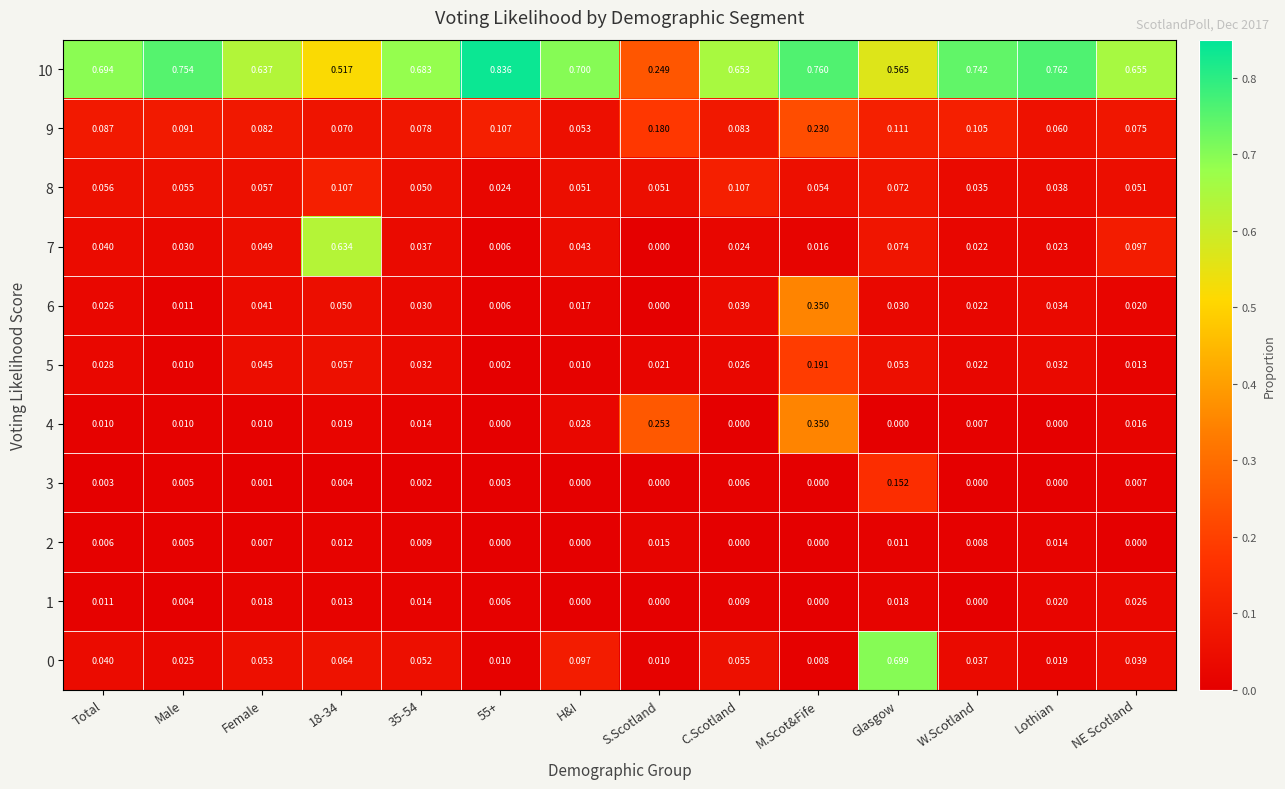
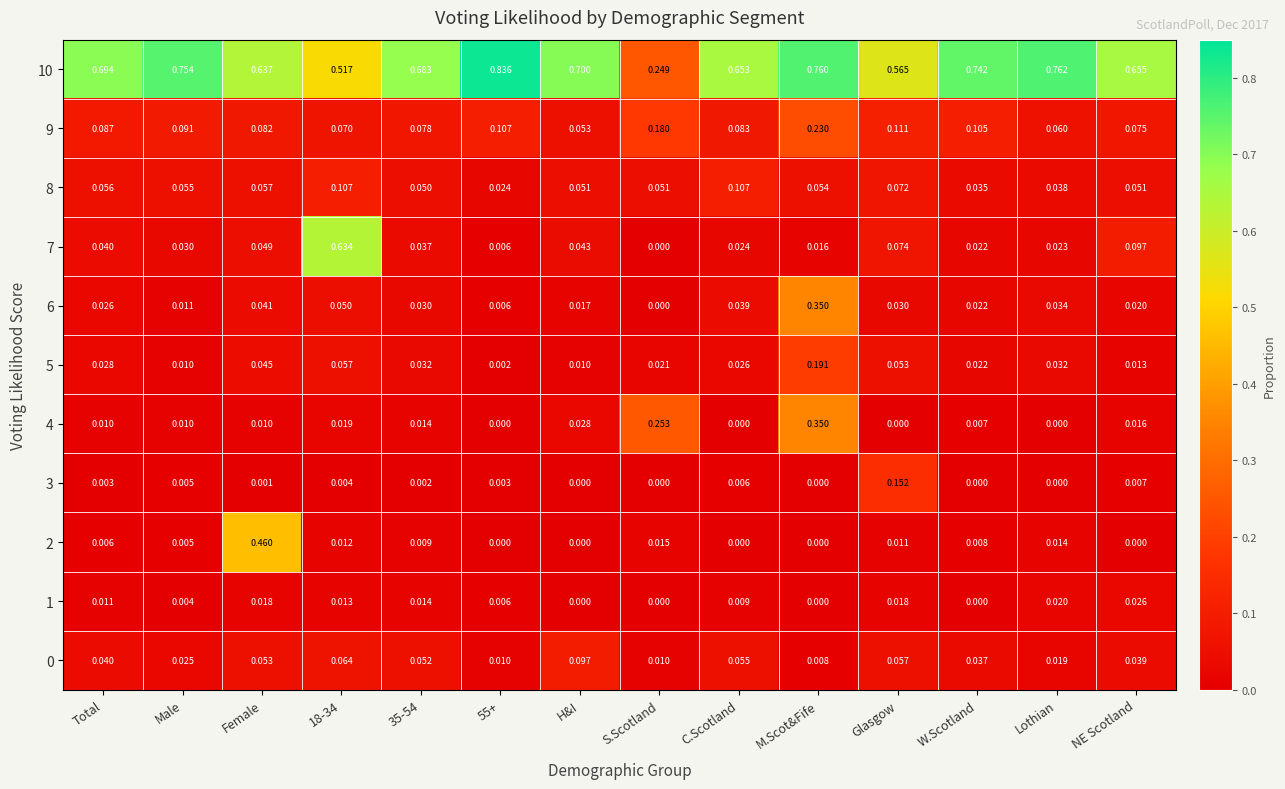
2, Female: 0.007 -> 0.460
0, Glasgow: 0.699 -> 0.057
